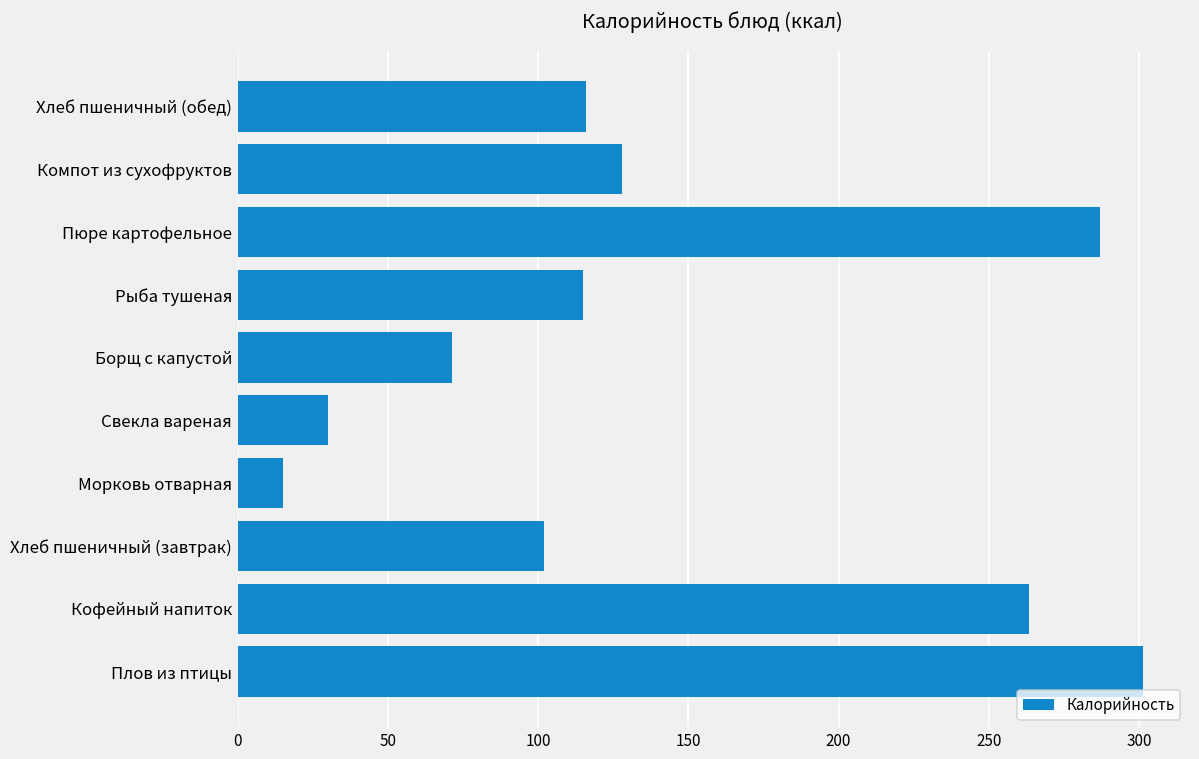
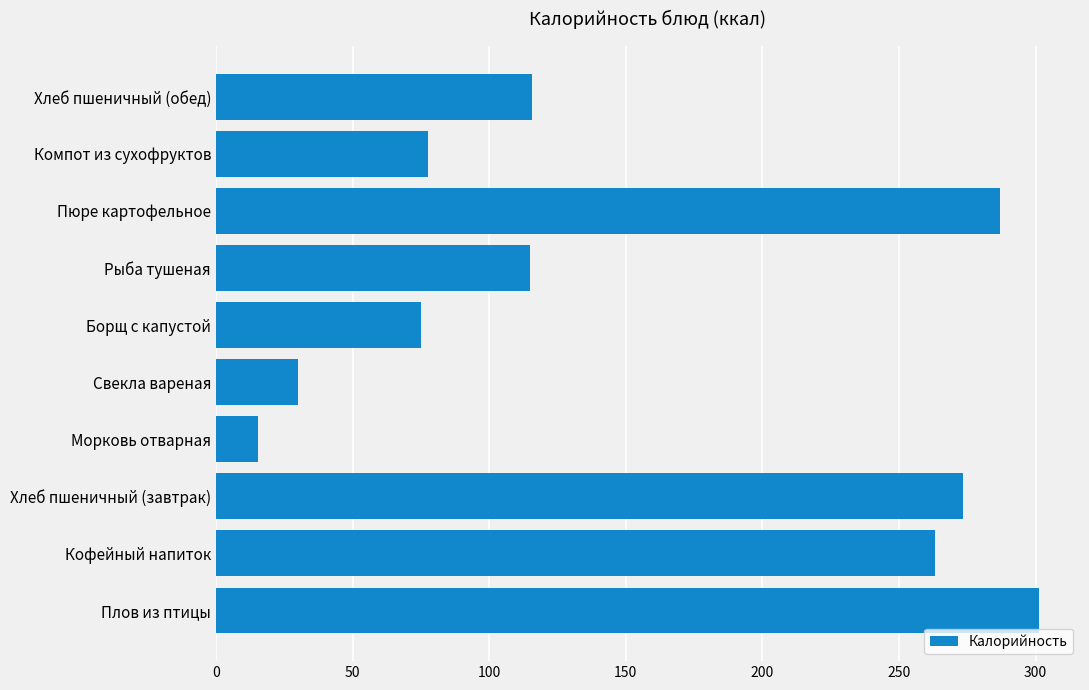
Компот из сухофруктов: 128 -> 78
Борщ с капустой: 71 -> 75
Хлеб пшеничный (завтрак): 102 -> 274
